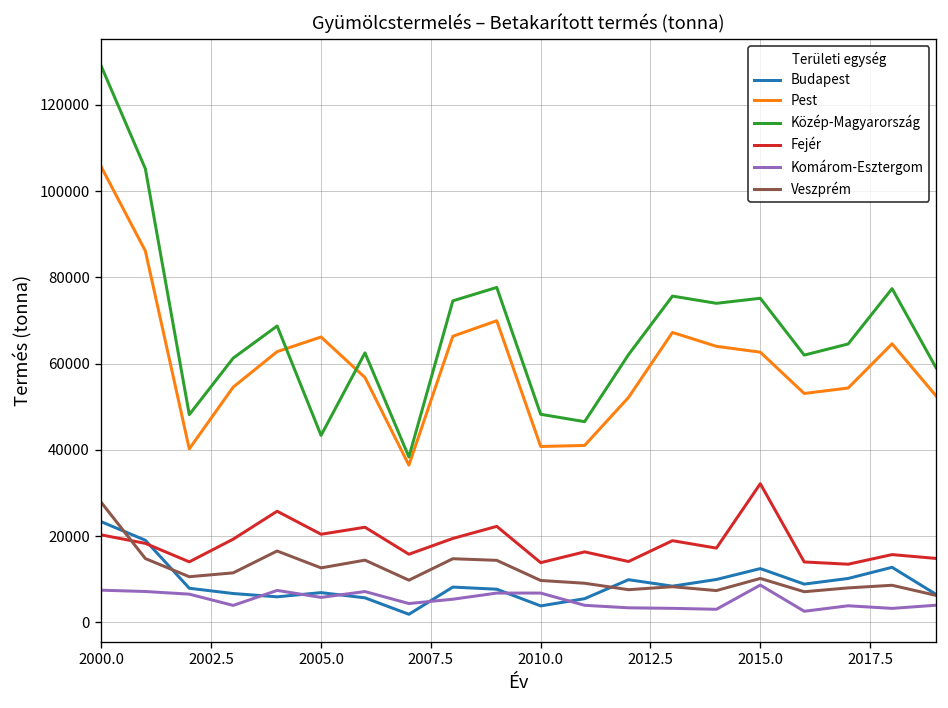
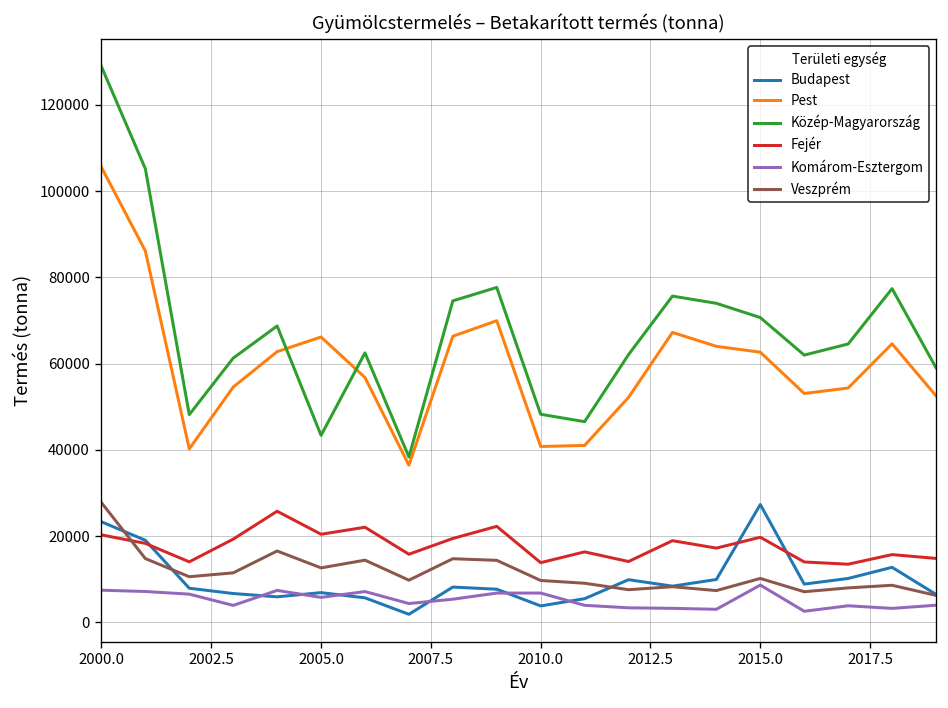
Budapest, 2015.0: 12000 -> 27000
Közép-Magyarország, 2015.0: 75000 -> 71000
Fejér, 2015.0: 32000 -> 20000
